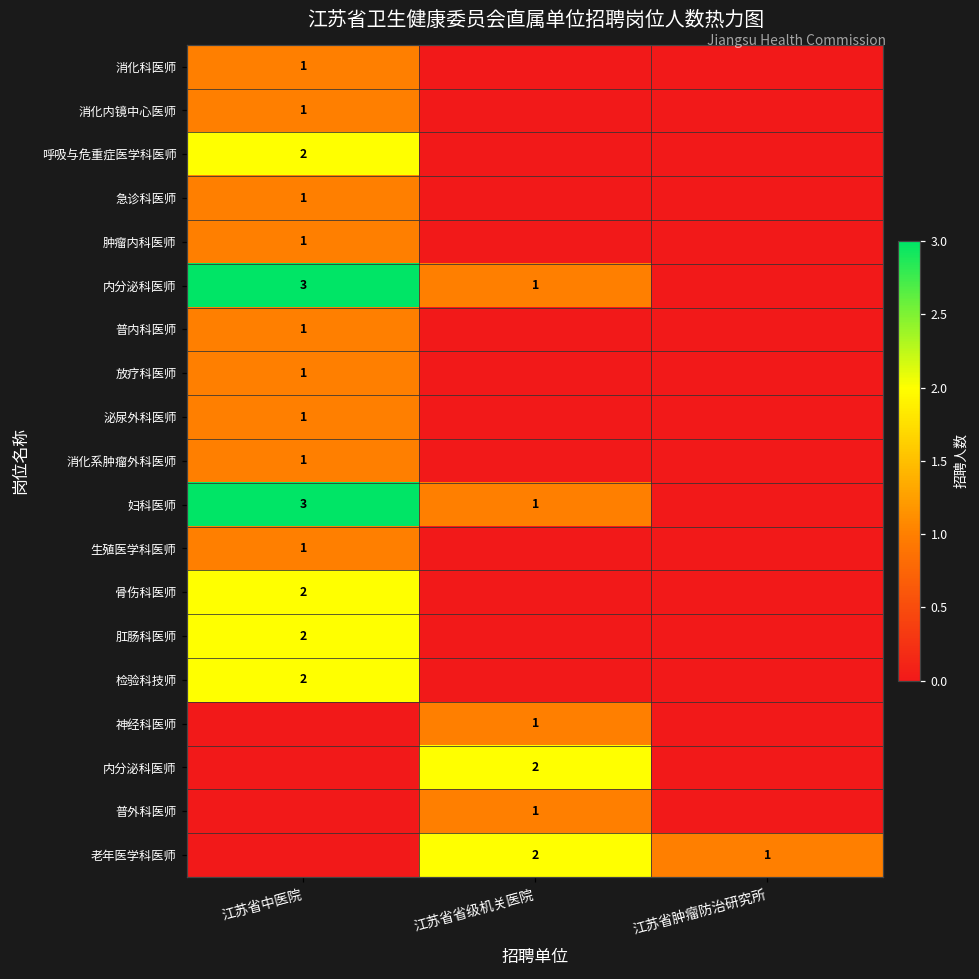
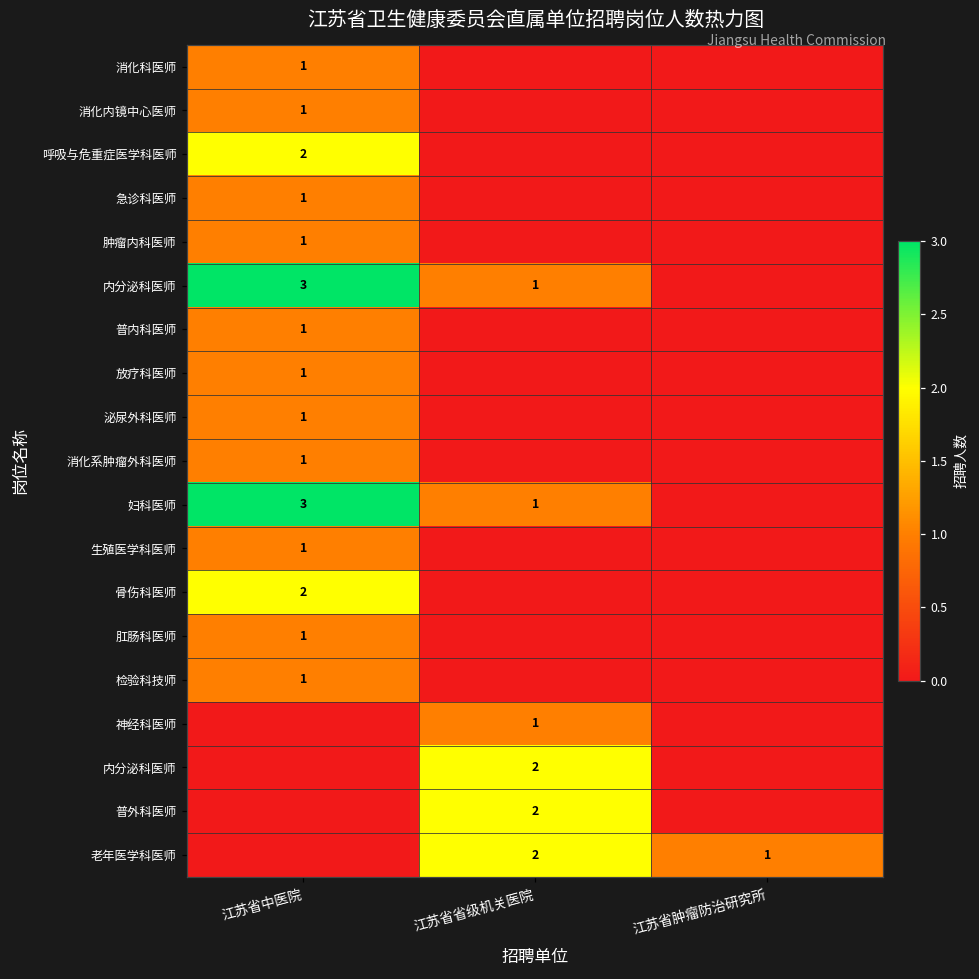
肛肠科医师, 江苏省中医院: 2 -> 1
检验科技师, 江苏省中医院: 2 -> 1
普外科医师, 江苏省省级机关医院: 1 -> 2
